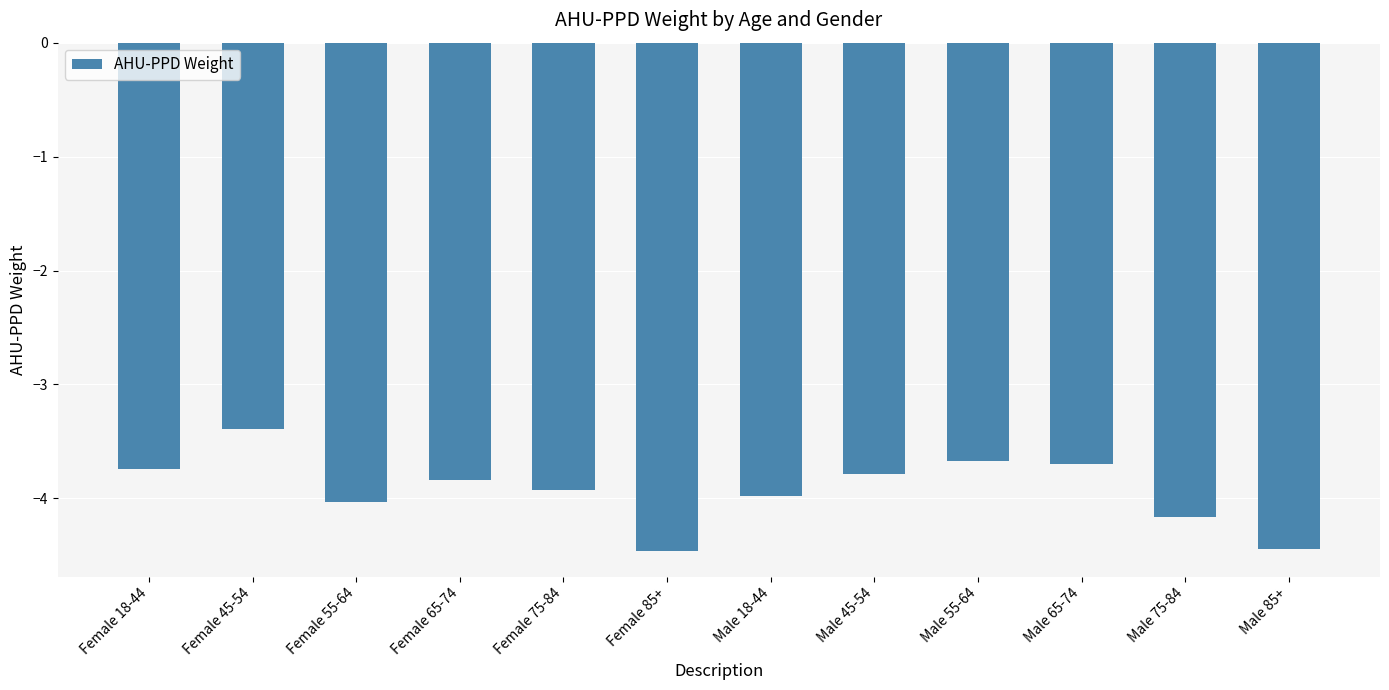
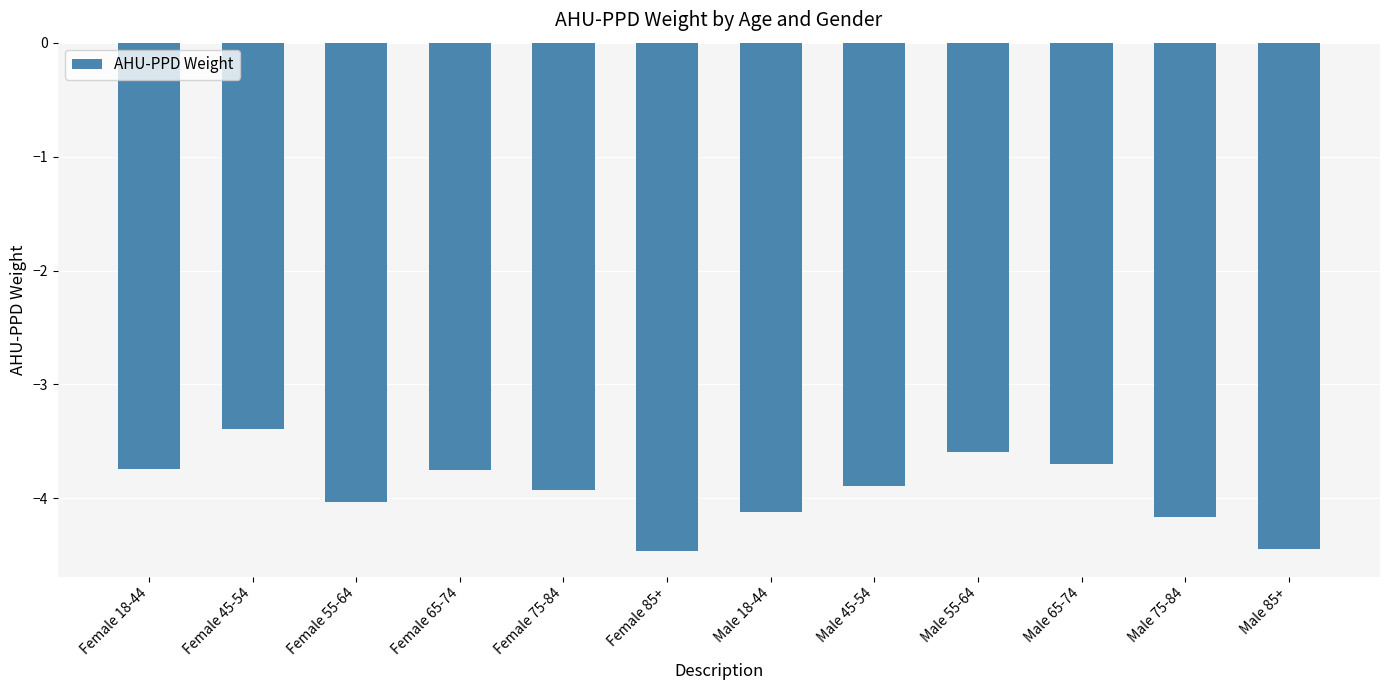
Female 65-74: -3.84 -> -3.75
Male 18-44: -3.98 -> -4.12
Male 45-54: -3.79 -> -3.89
Male 55-64: -3.68 -> -3.59
